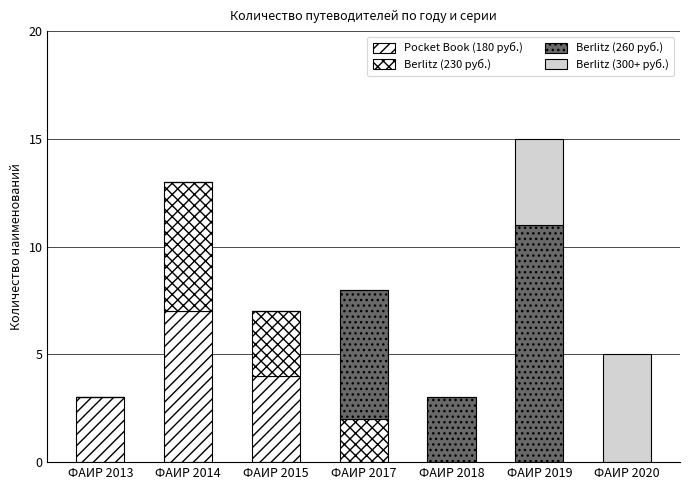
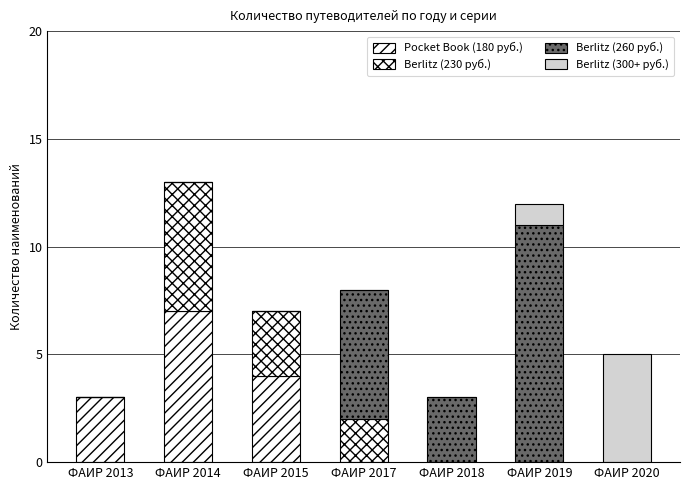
Berlitz (300+ руб.), ФАИР 2019: 4 -> 1
